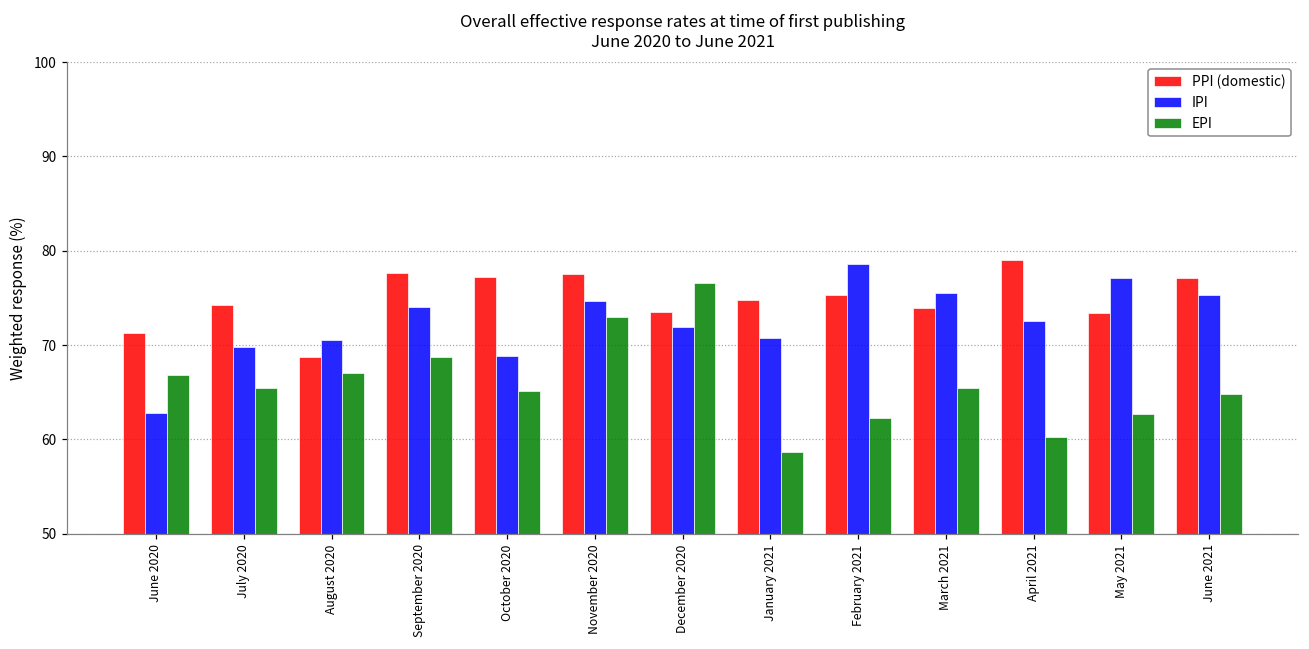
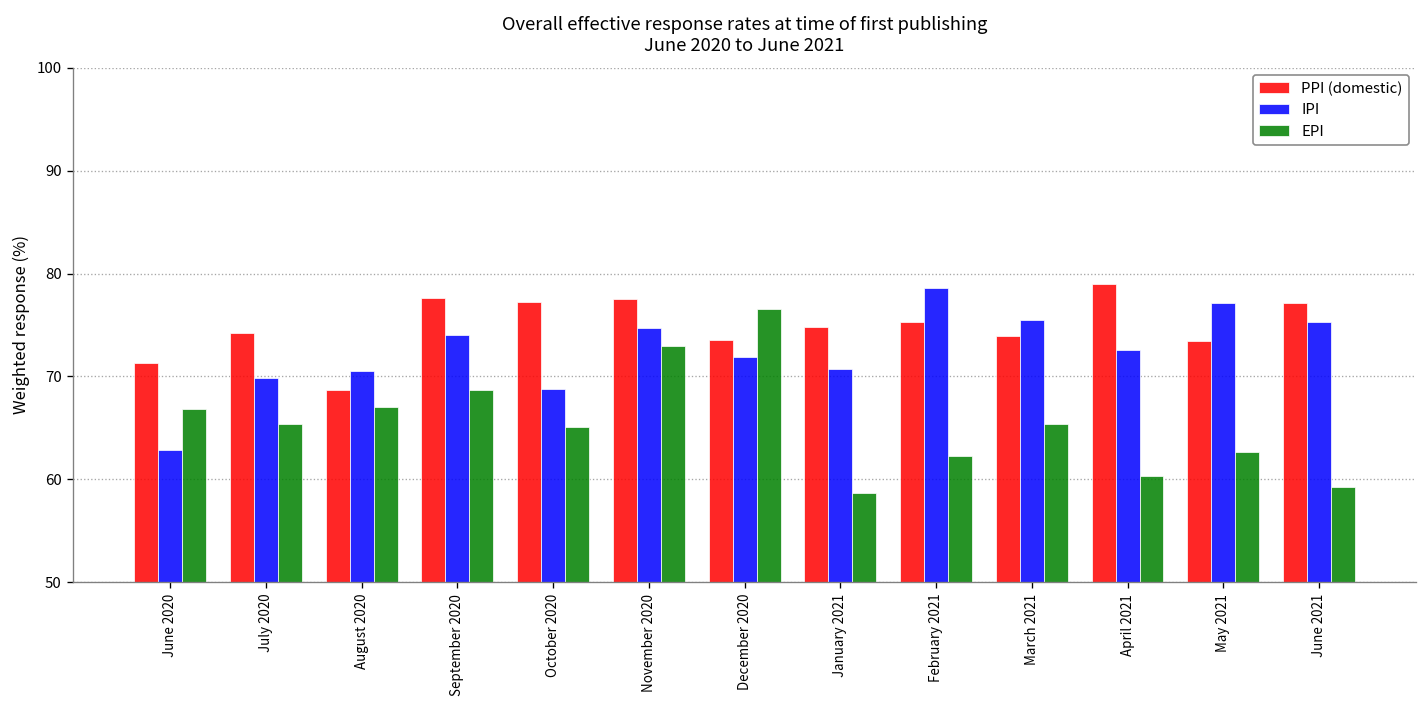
EPI, June 2021: 65 -> 59
